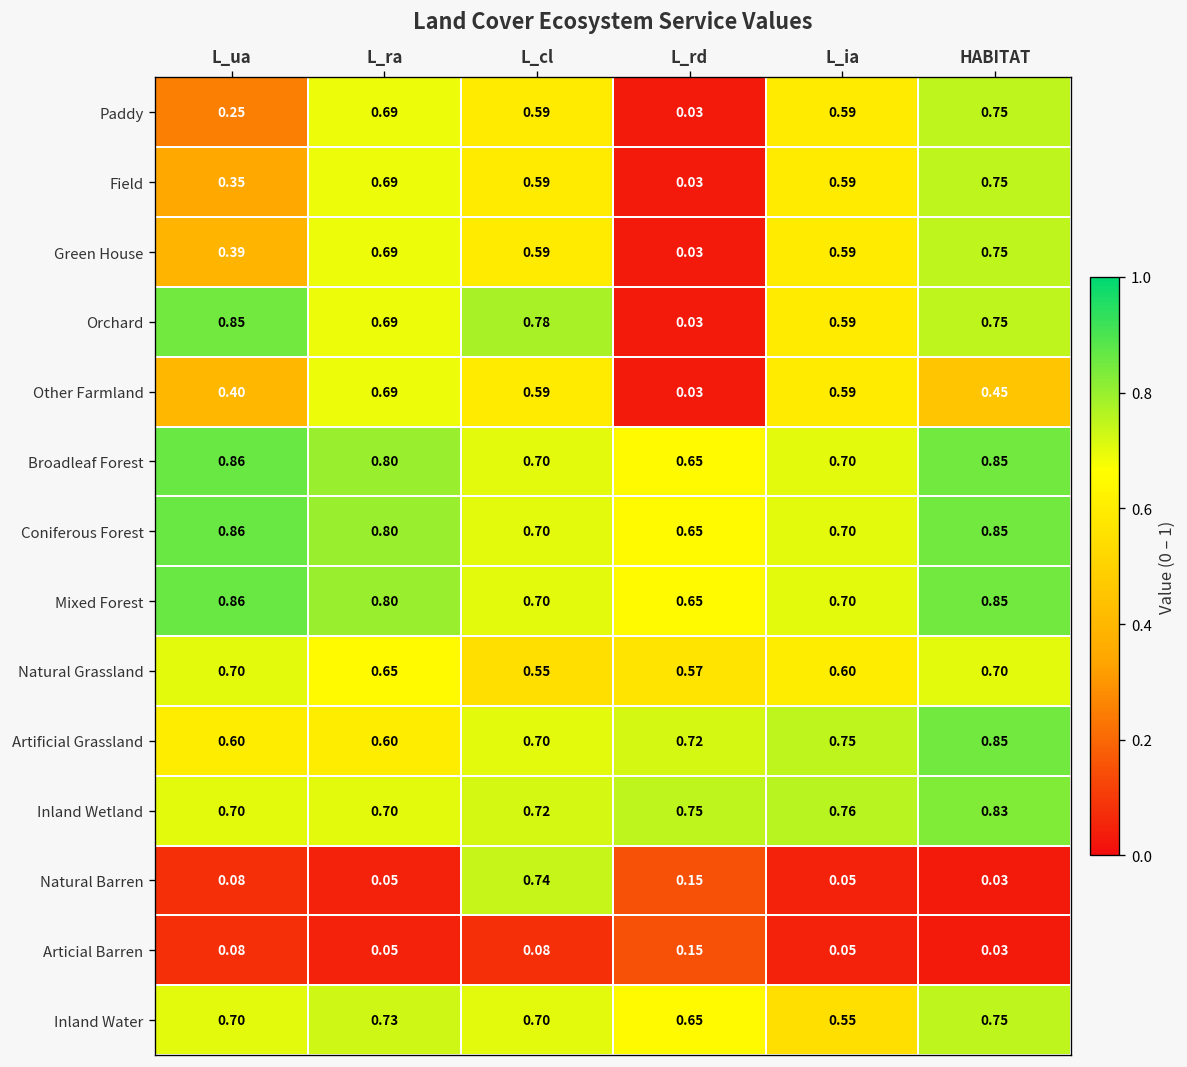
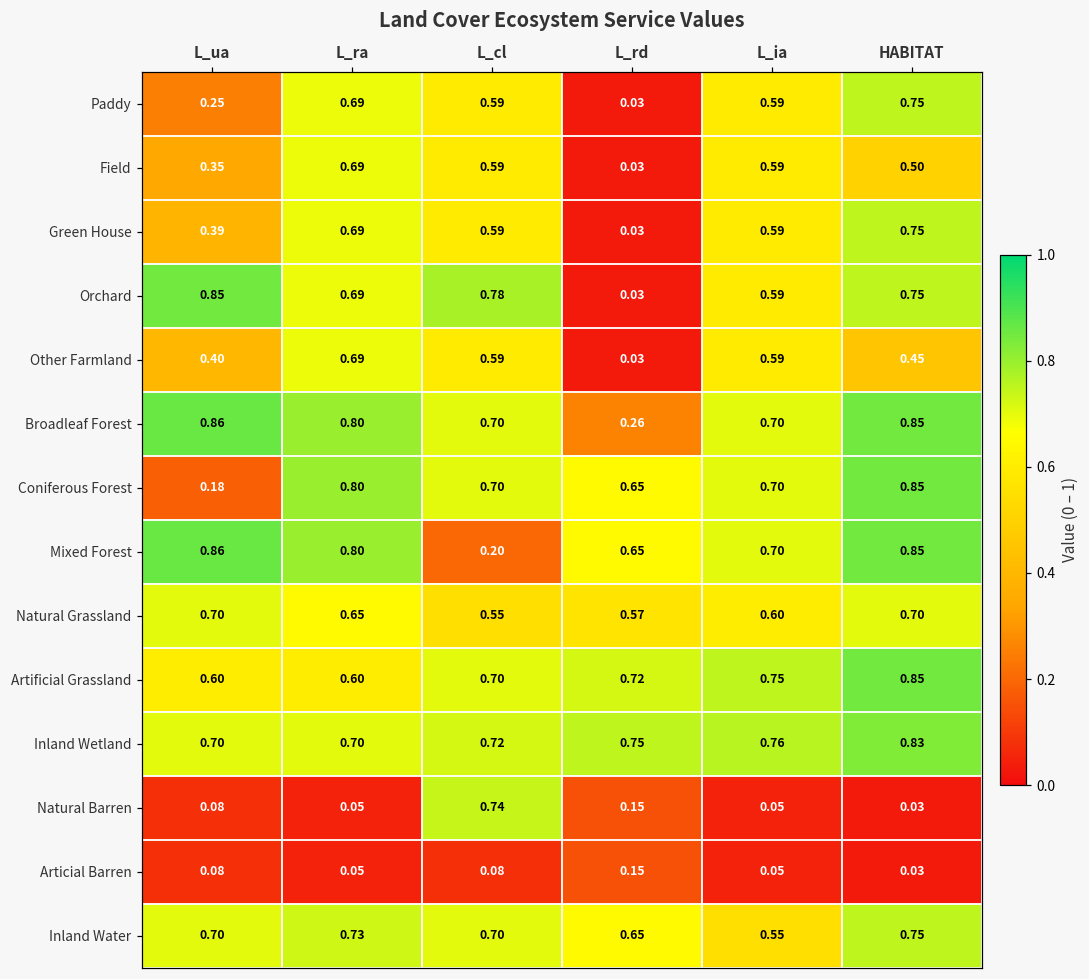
Field, HABITAT: 0.75 -> 0.50
Broadleaf Forest, L_rd: 0.65 -> 0.26
Coniferous Forest, L_ua: 0.86 -> 0.18
Mixed Forest, L_cl: 0.70 -> 0.20
